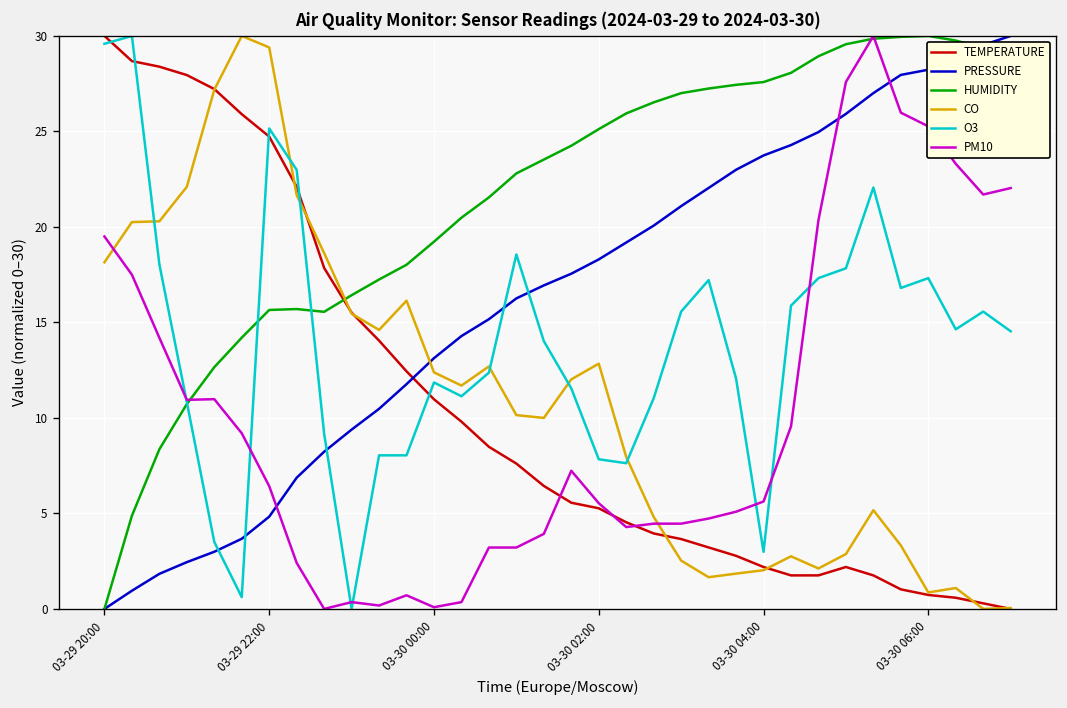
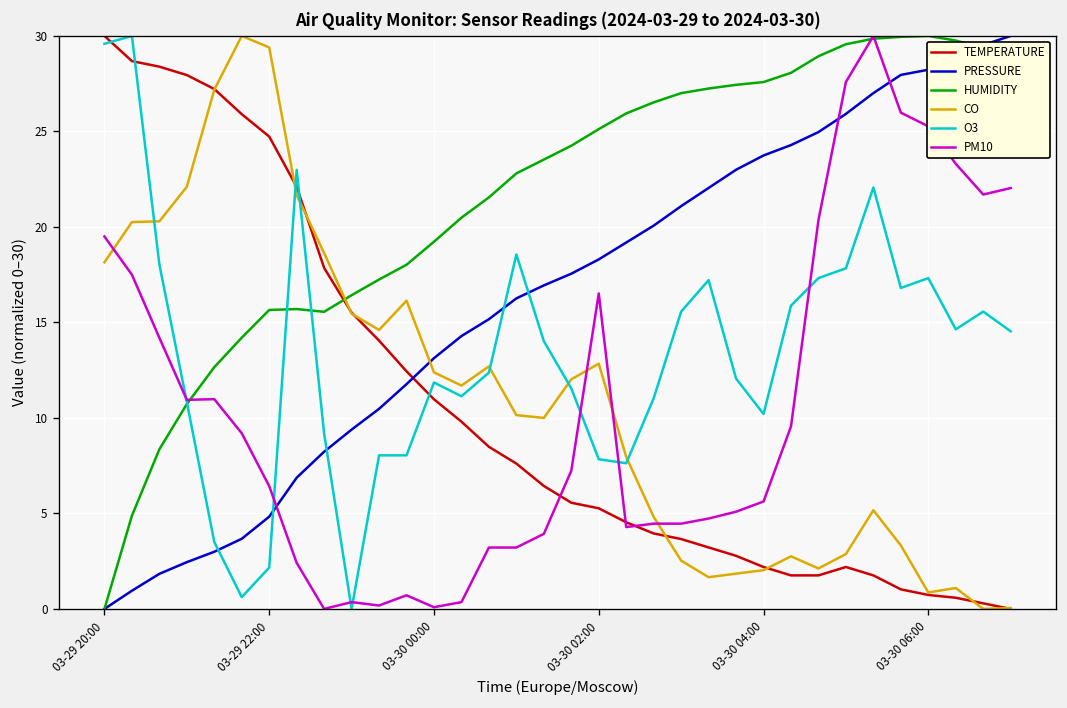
O3, 03-29 22:00: 25.2 -> 2.2
PM10, 03-30 02:00: 5.5 -> 16.5
O3, 03-30 04:00: 3.0 -> 10.2
